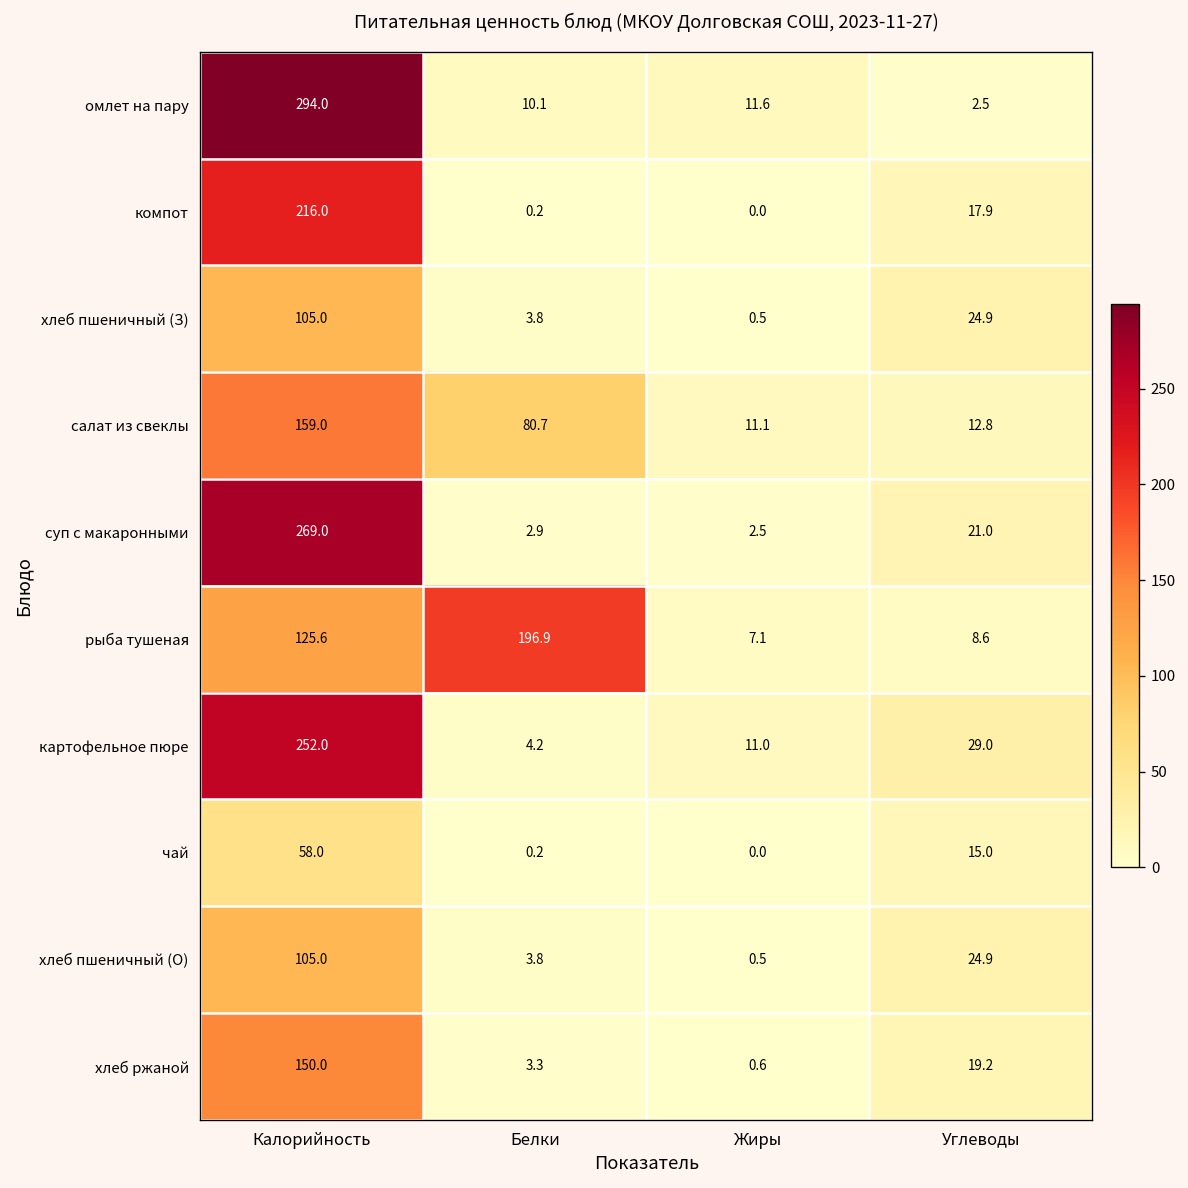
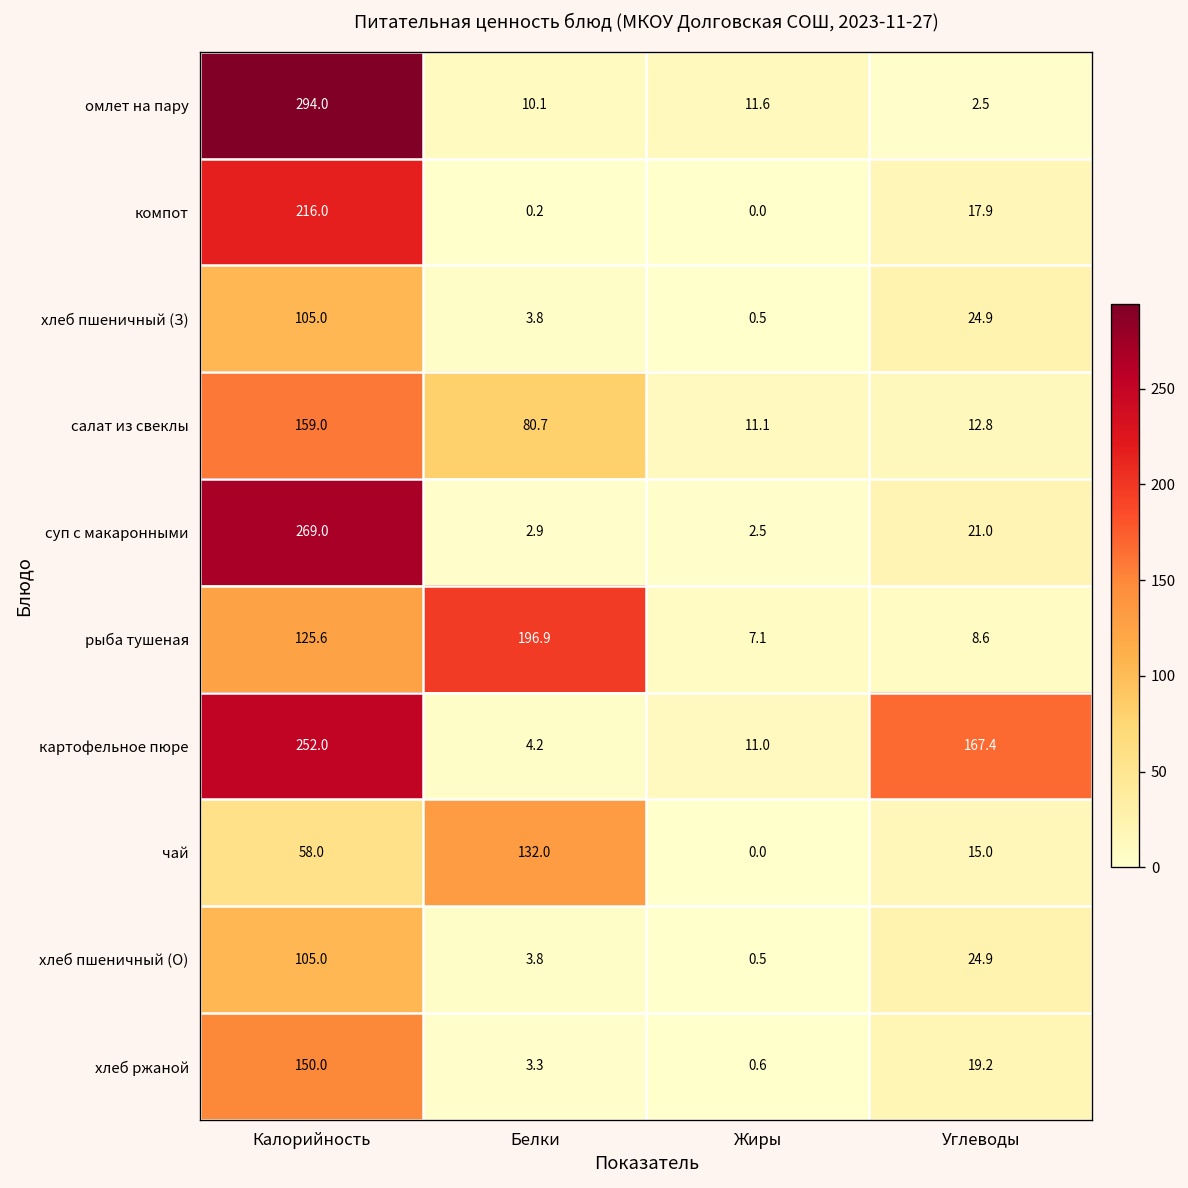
картофельное пюре, Углеводы: 29.0 -> 167.4
чай, Белки: 0.2 -> 132.0
